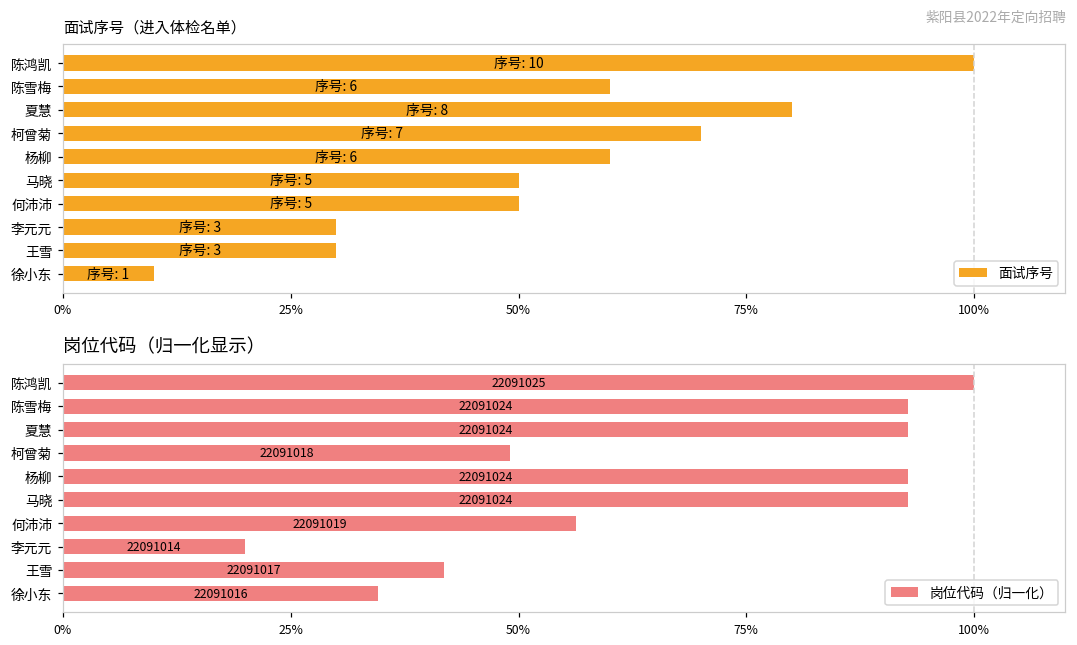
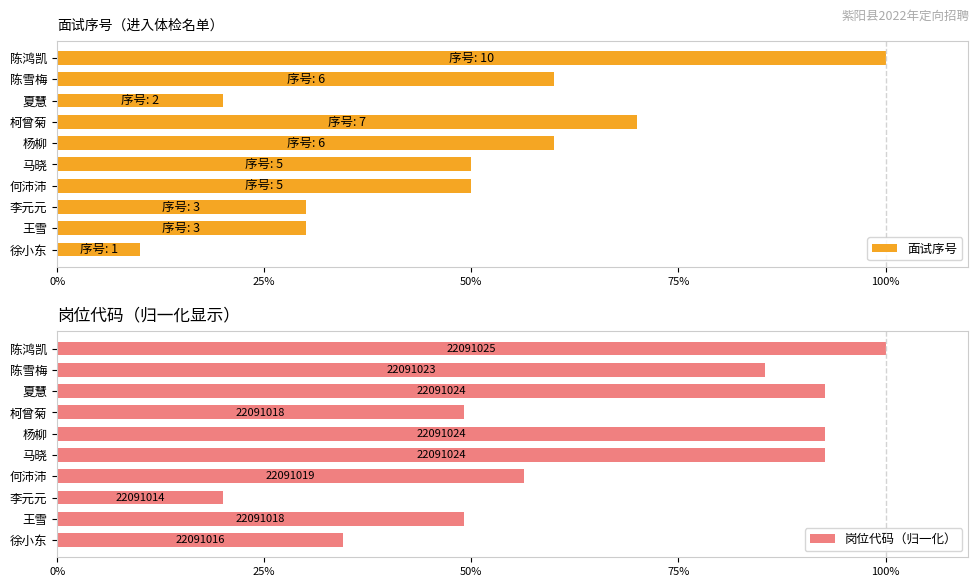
面试序号（进入体检名单）, 夏慧: 8 -> 2
岗位代码（归一化显示）, 陈雪梅: 22091024 -> 22091023
岗位代码（归一化显示）, 王雪: 22091017 -> 22091018
